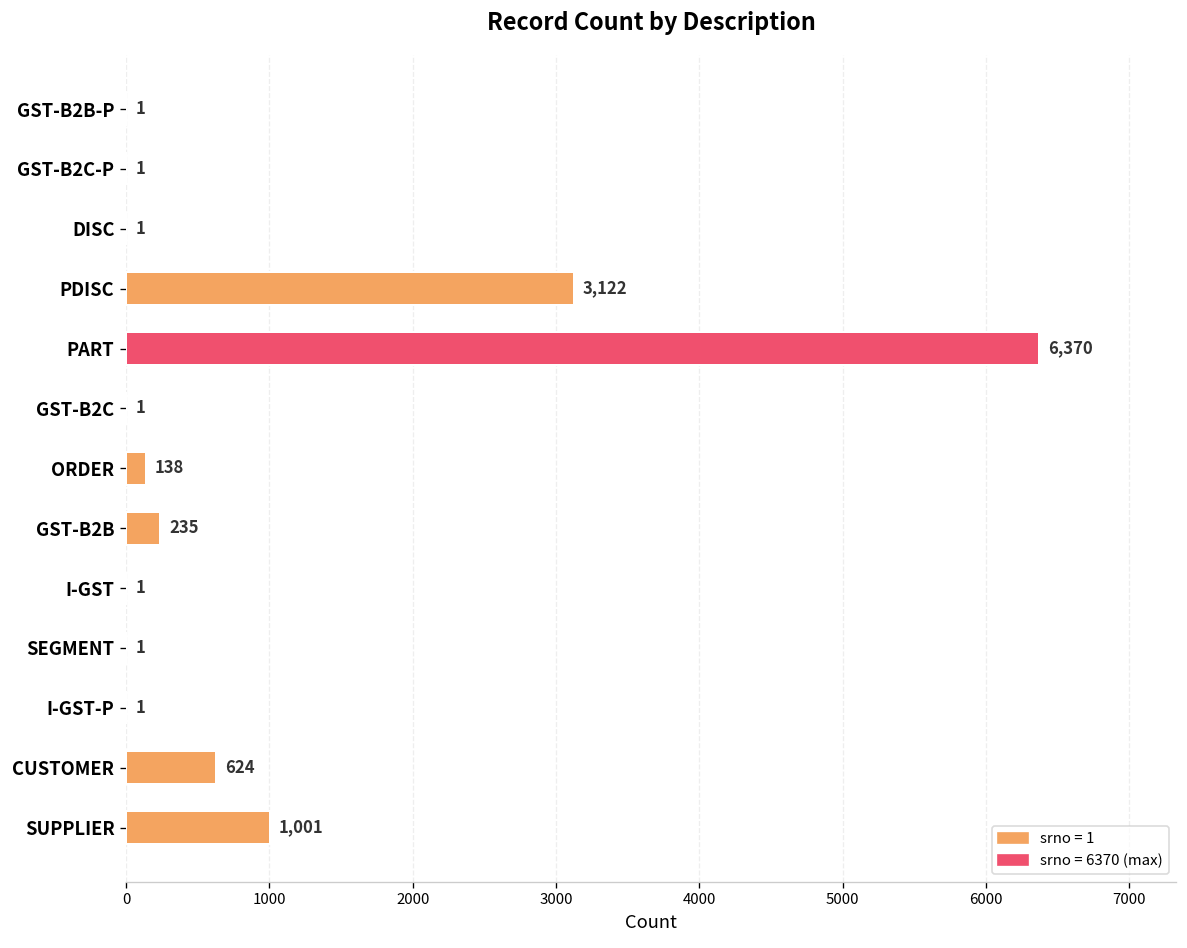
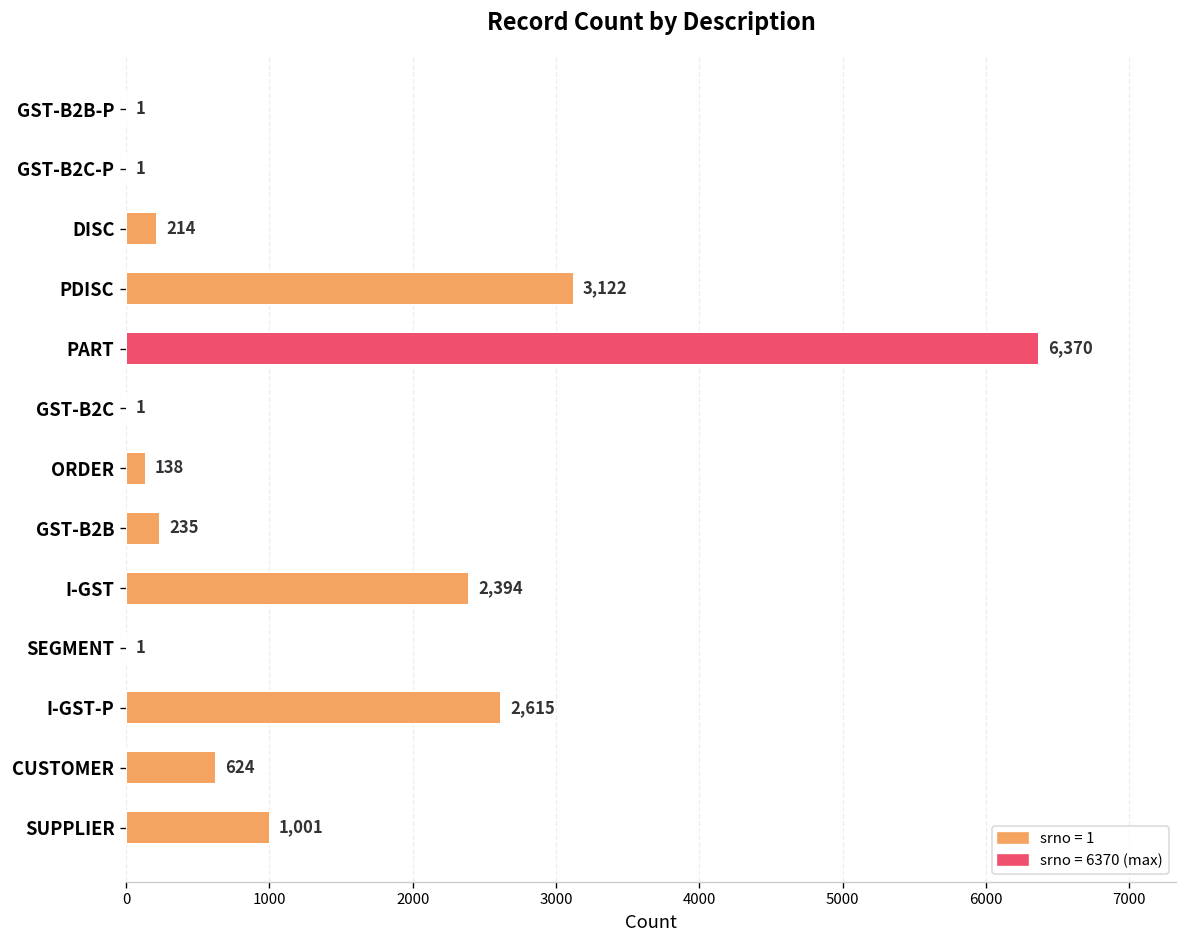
DISC: 1 -> 214
I-GST: 1 -> 2,394
I-GST-P: 1 -> 2,615
